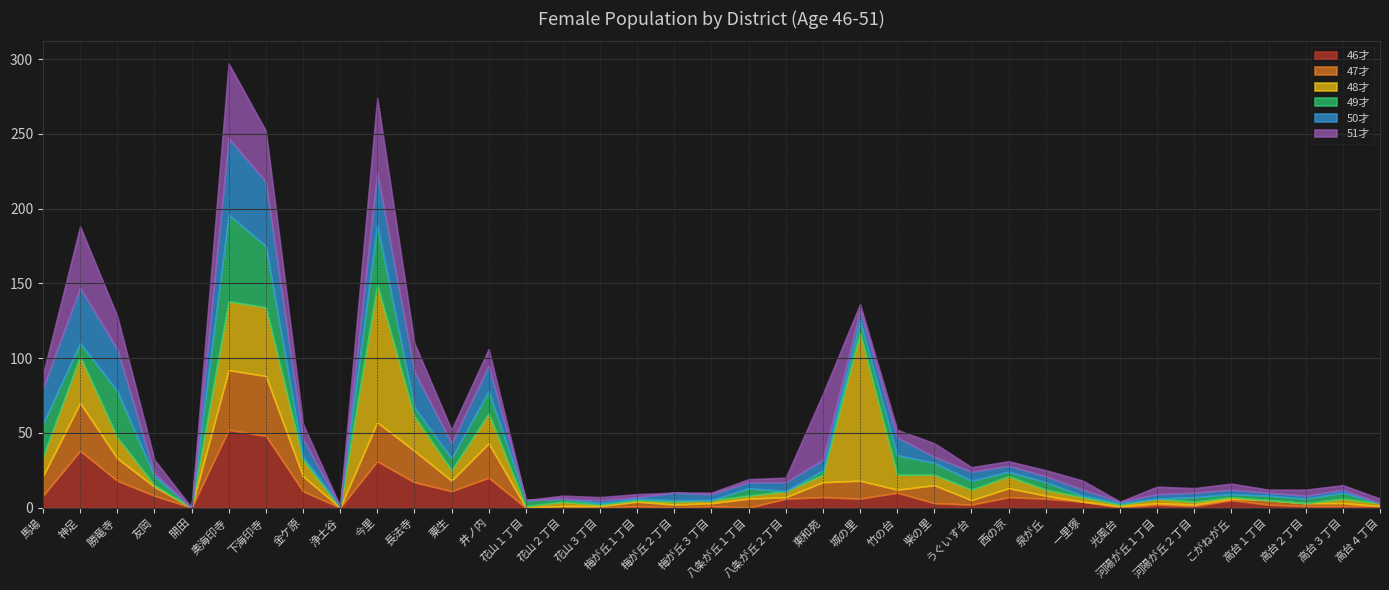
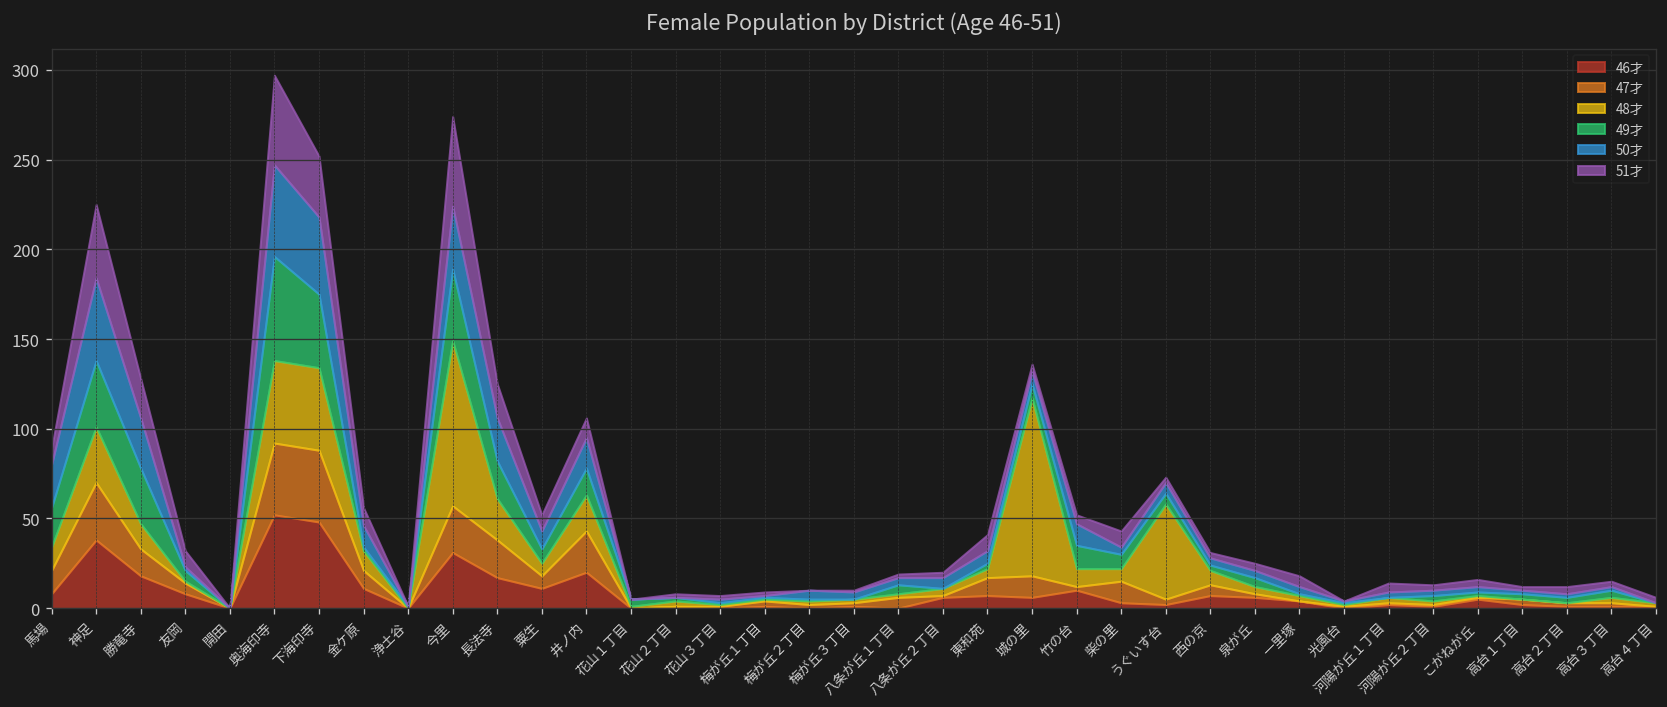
49才, 神足: 9 -> 37
50才, 神足: 37 -> 46
49才, 長法寺: 6 -> 21
51才, 東和苑: 44 -> 9
48才, うぐいす台: 7 -> 53
